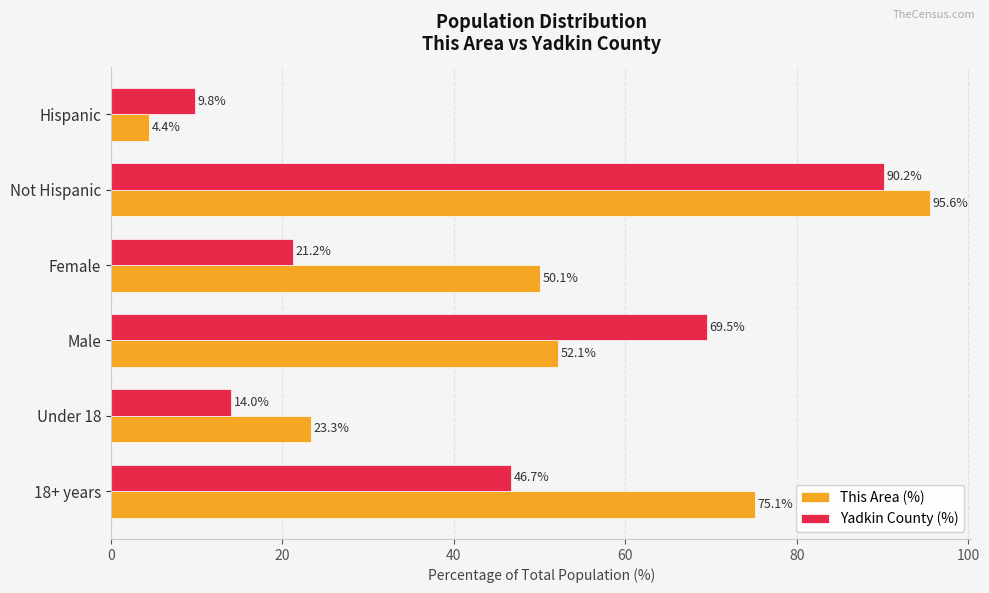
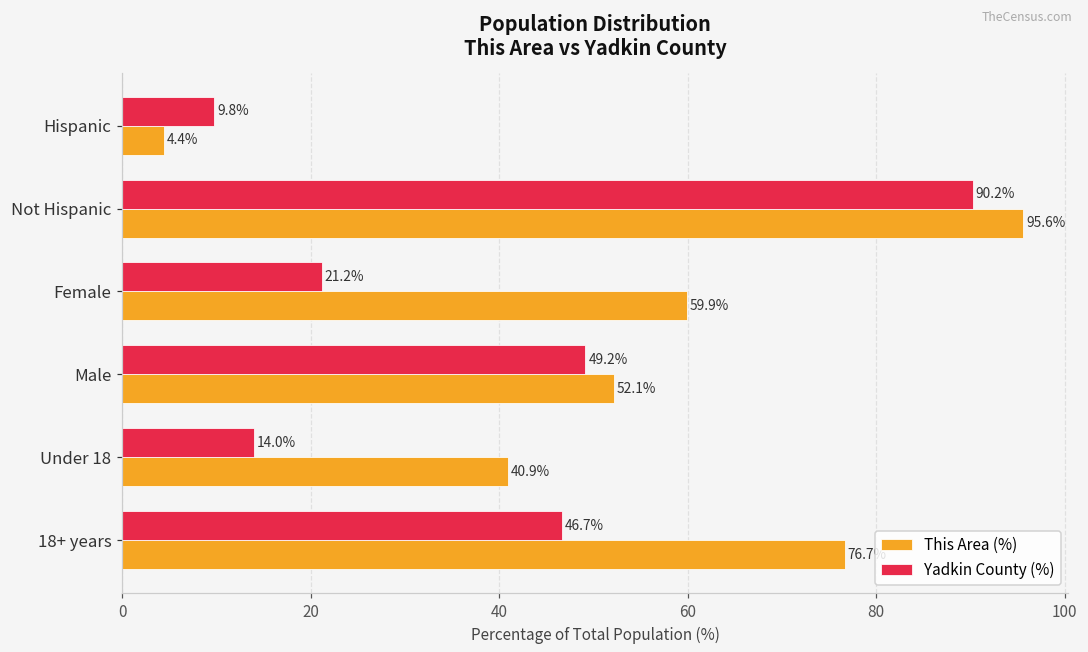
This Area (%), Female: 50.1% -> 59.9%
Yadkin County (%), Male: 69.5% -> 49.2%
This Area (%), Under 18: 23.3% -> 40.9%
This Area (%), 18+ years: 75 -> 77
